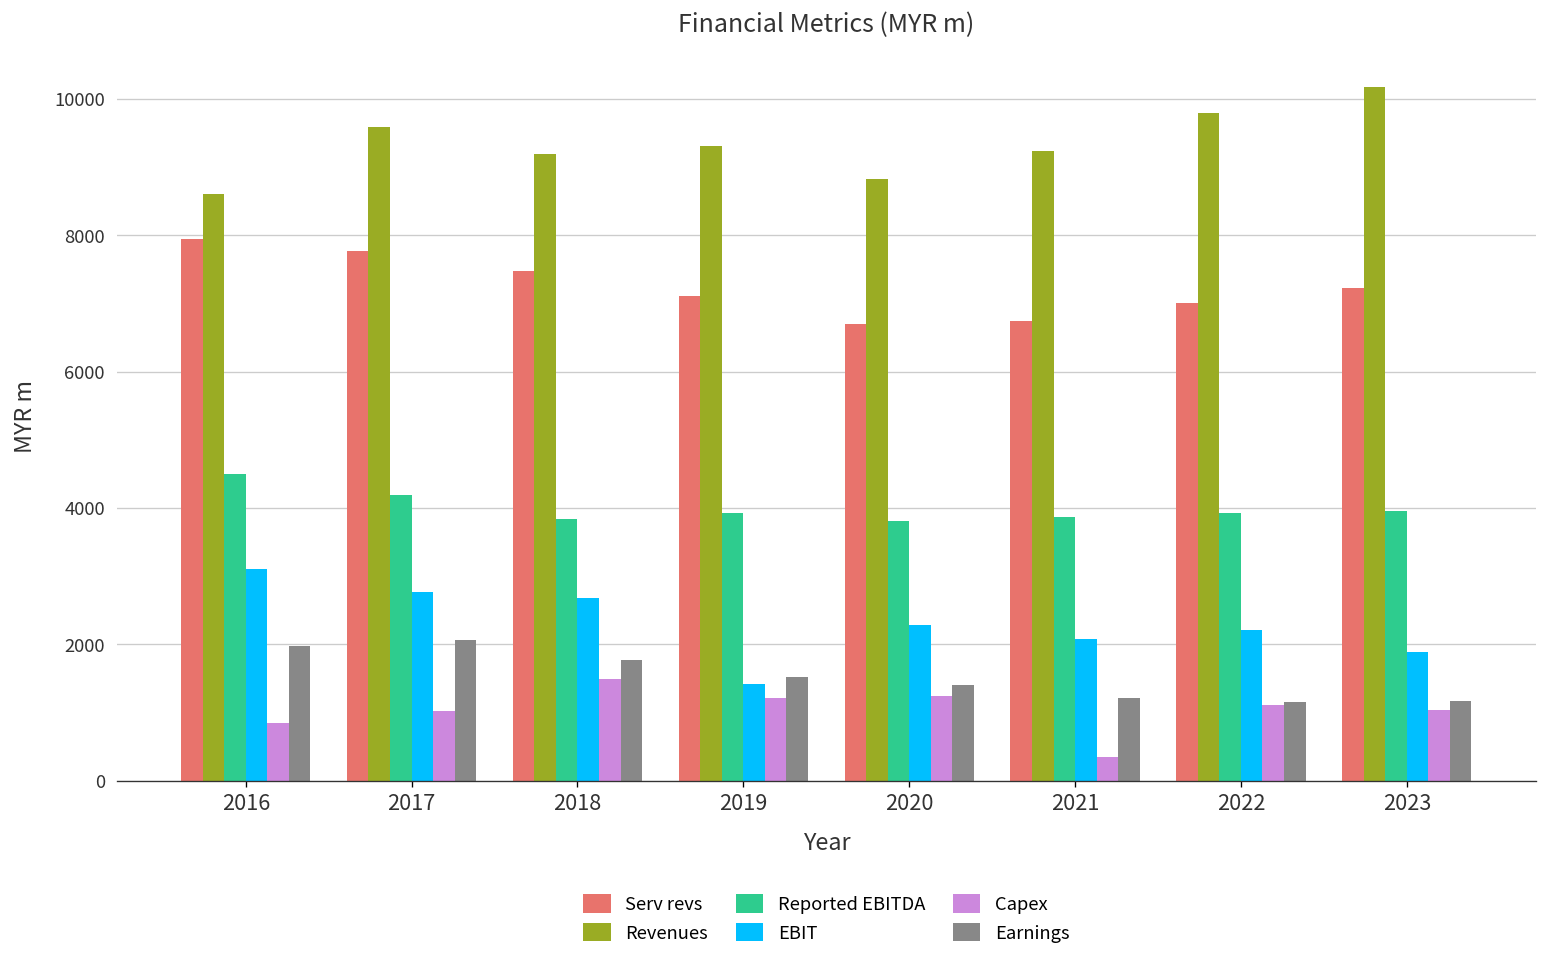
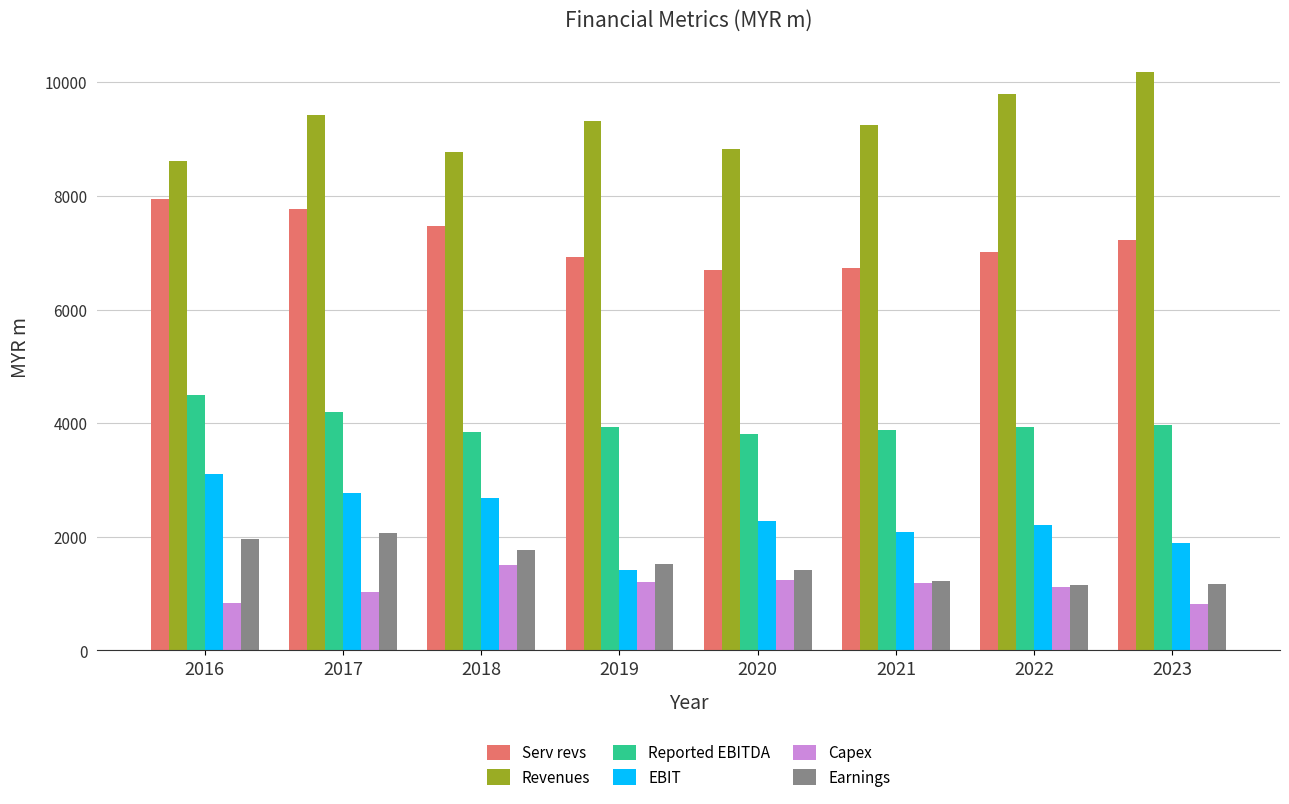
Revenues, 2017: 9600 -> 9400
Revenues, 2018: 9200 -> 8800
Serv revs, 2019: 7100 -> 6900
Capex, 2021: 300 -> 1200
Capex, 2023: 1000 -> 800
